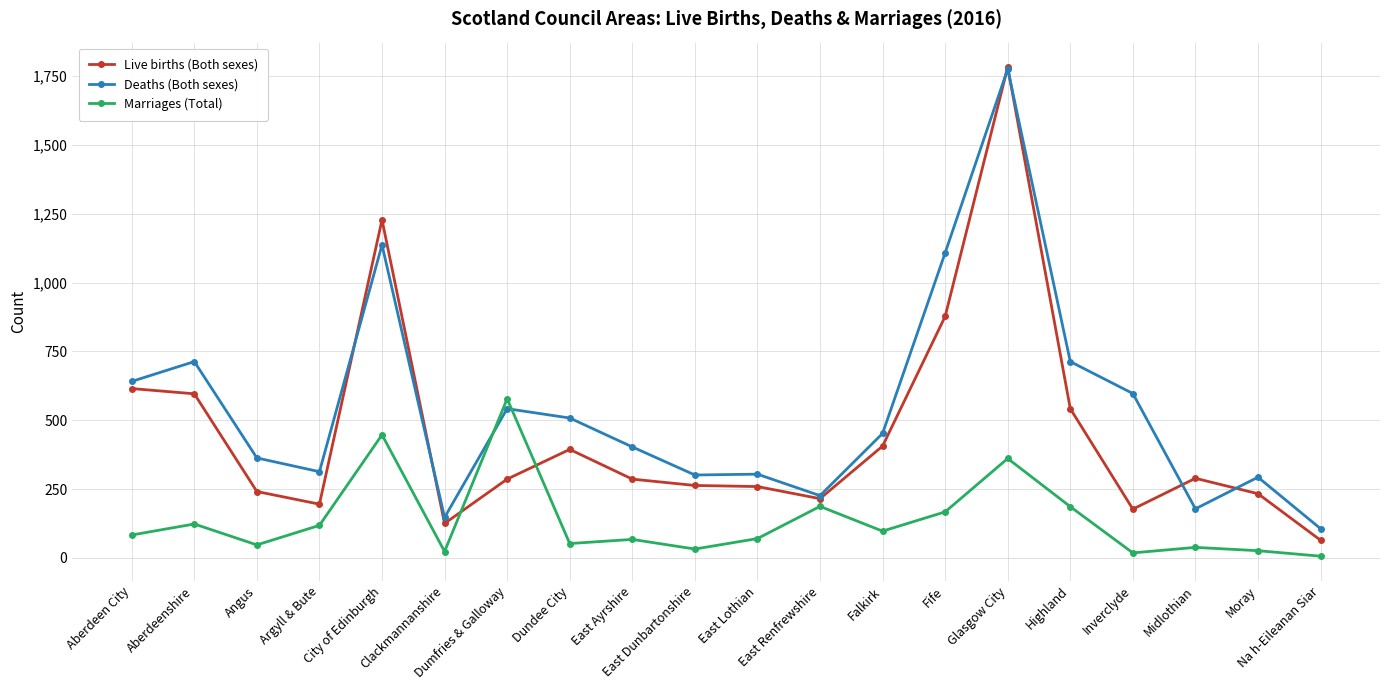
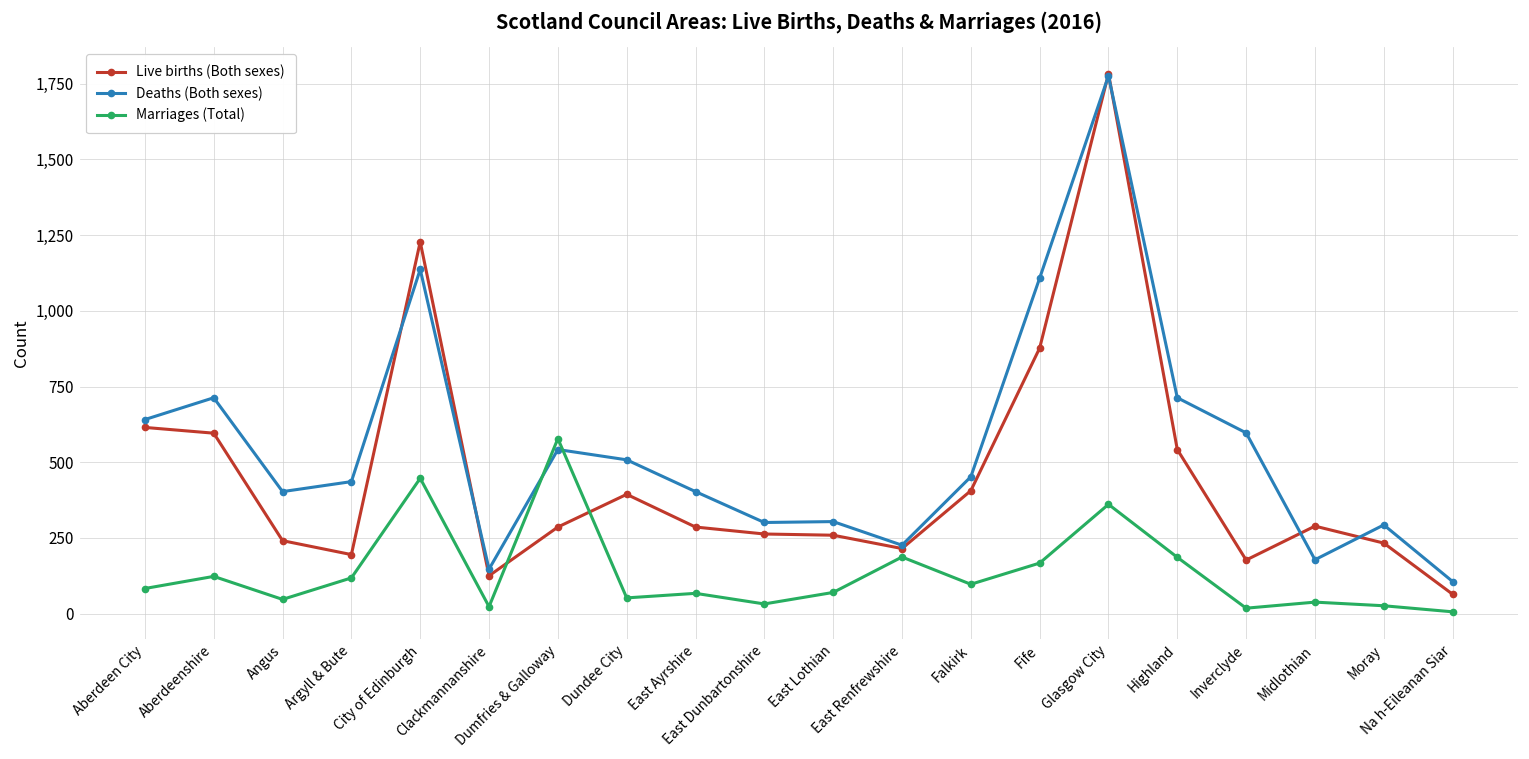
Deaths (Both sexes), Angus: 360 -> 400
Deaths (Both sexes), Argyll & Bute: 310 -> 440
